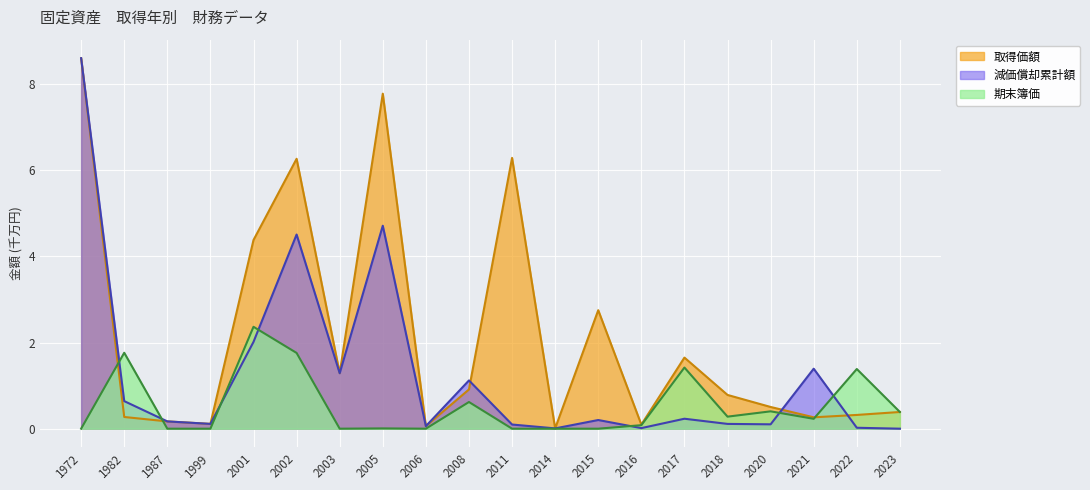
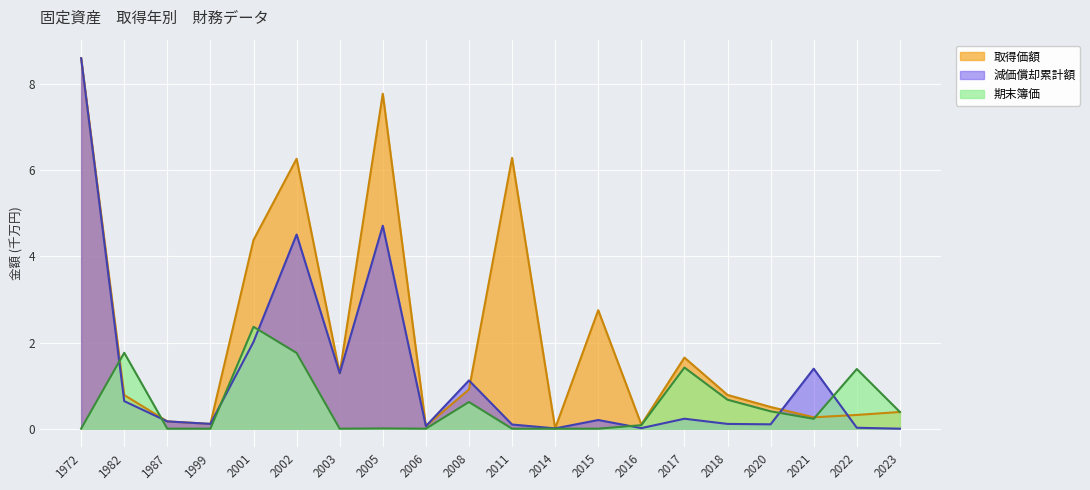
取得価額, 1982: 0.3 -> 0.8
期末簿価, 2018: 0.3 -> 0.7
